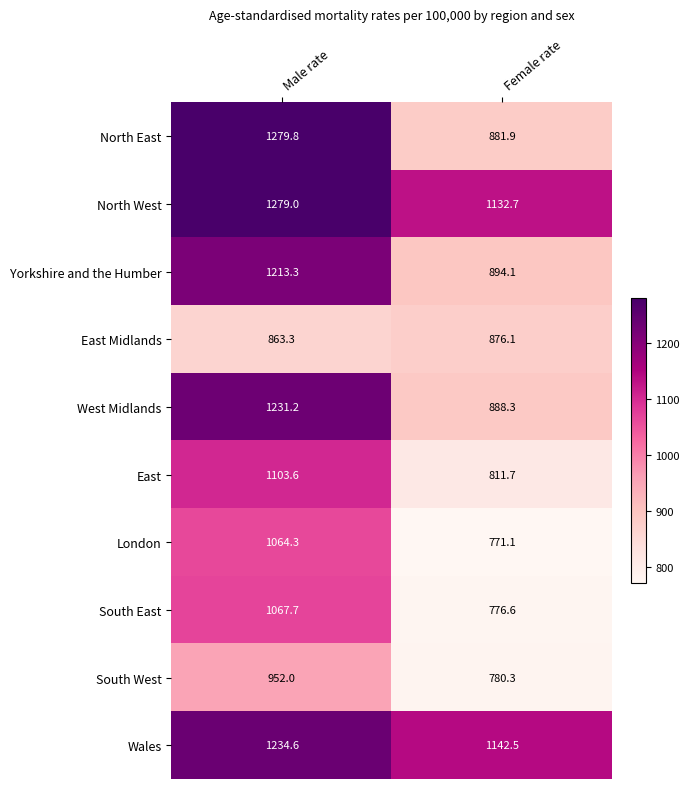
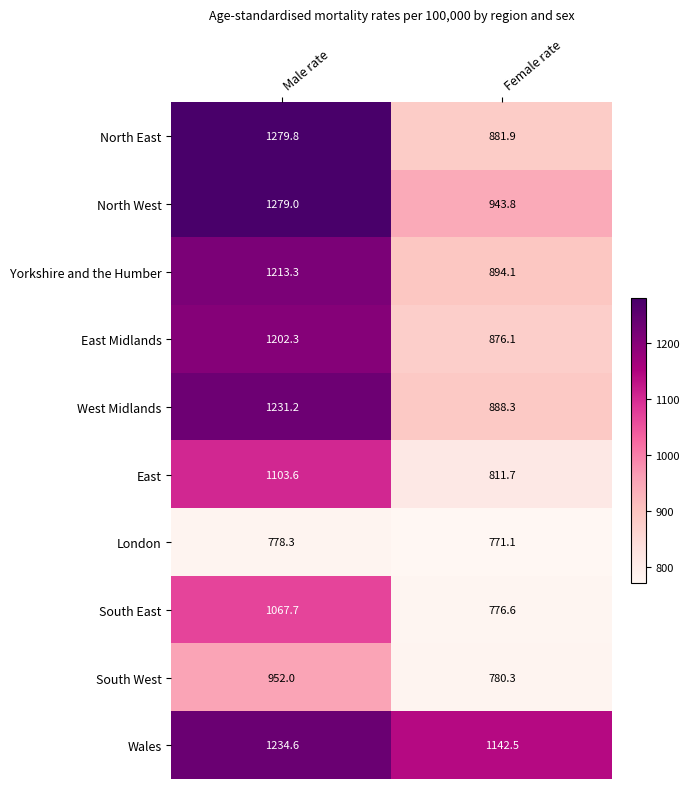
North West, Female rate: 1132.7 -> 943.8
East Midlands, Male rate: 863.3 -> 1202.3
London, Male rate: 1064.3 -> 778.3
